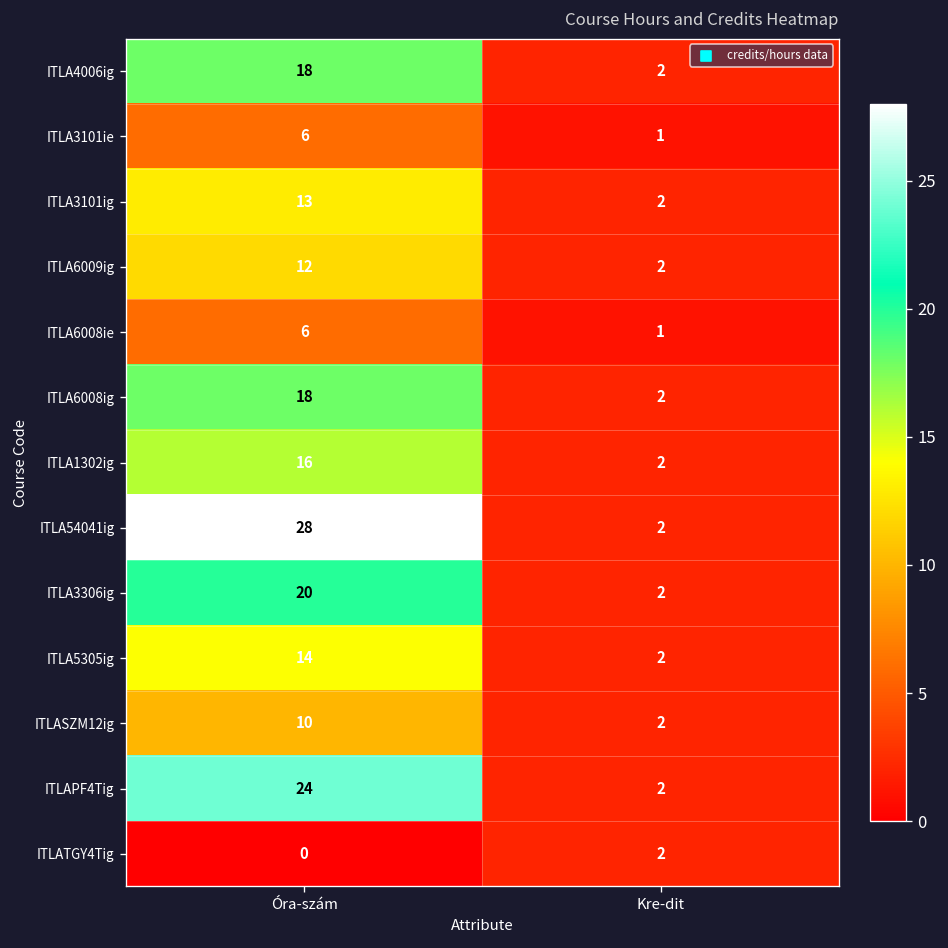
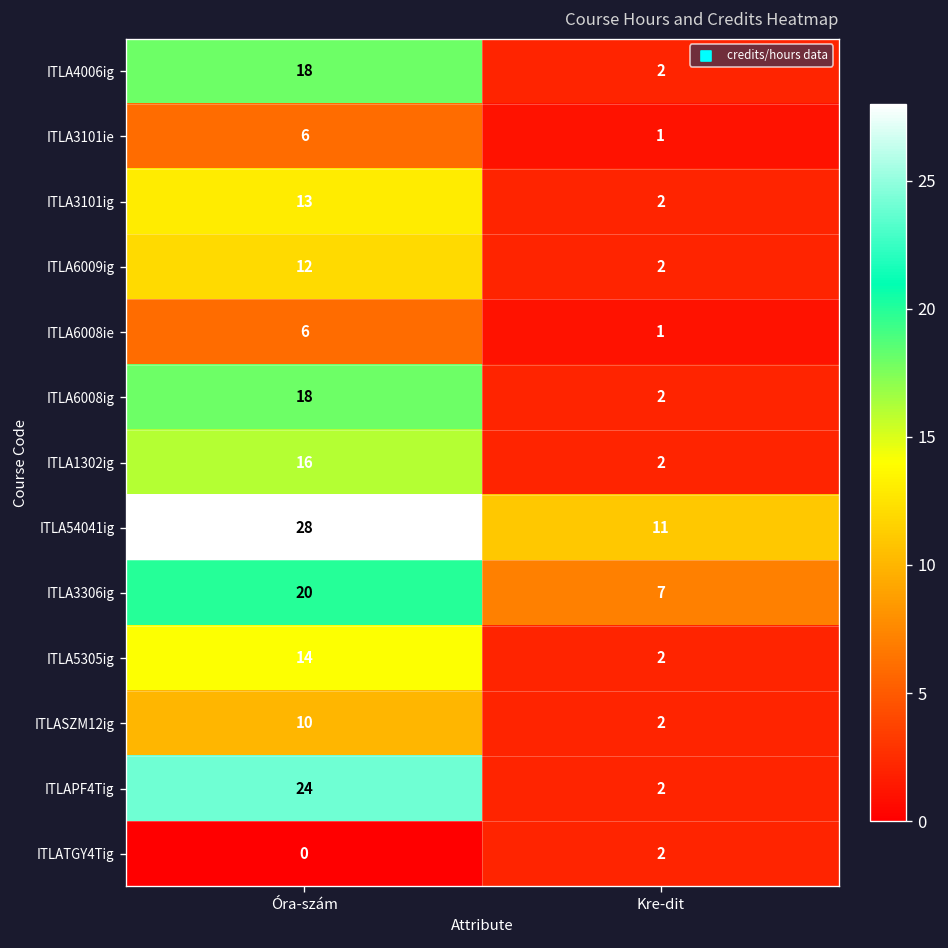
ITLA54041ig, Kre-dit: 2 -> 11
ITLA3306ig, Kre-dit: 2 -> 7
